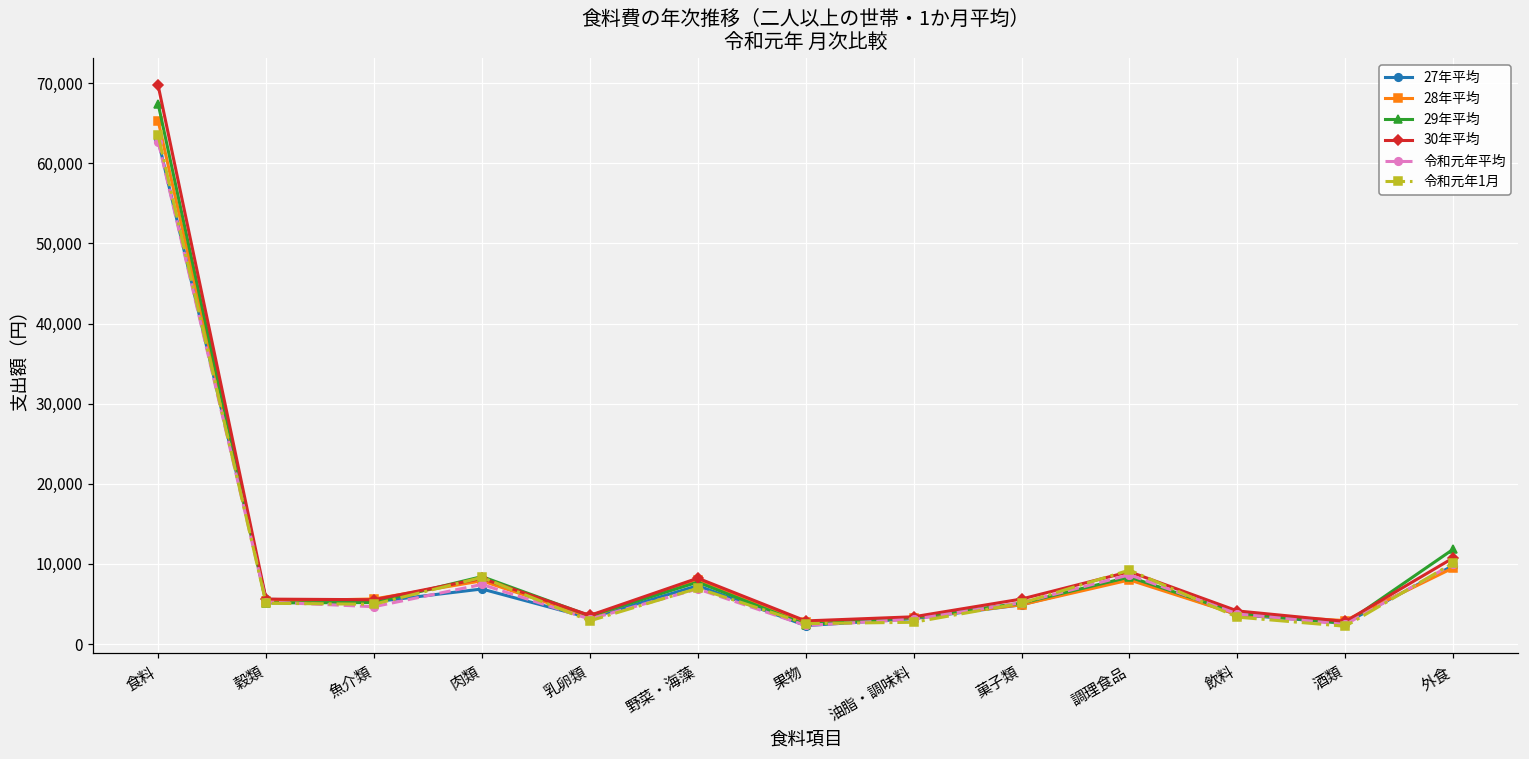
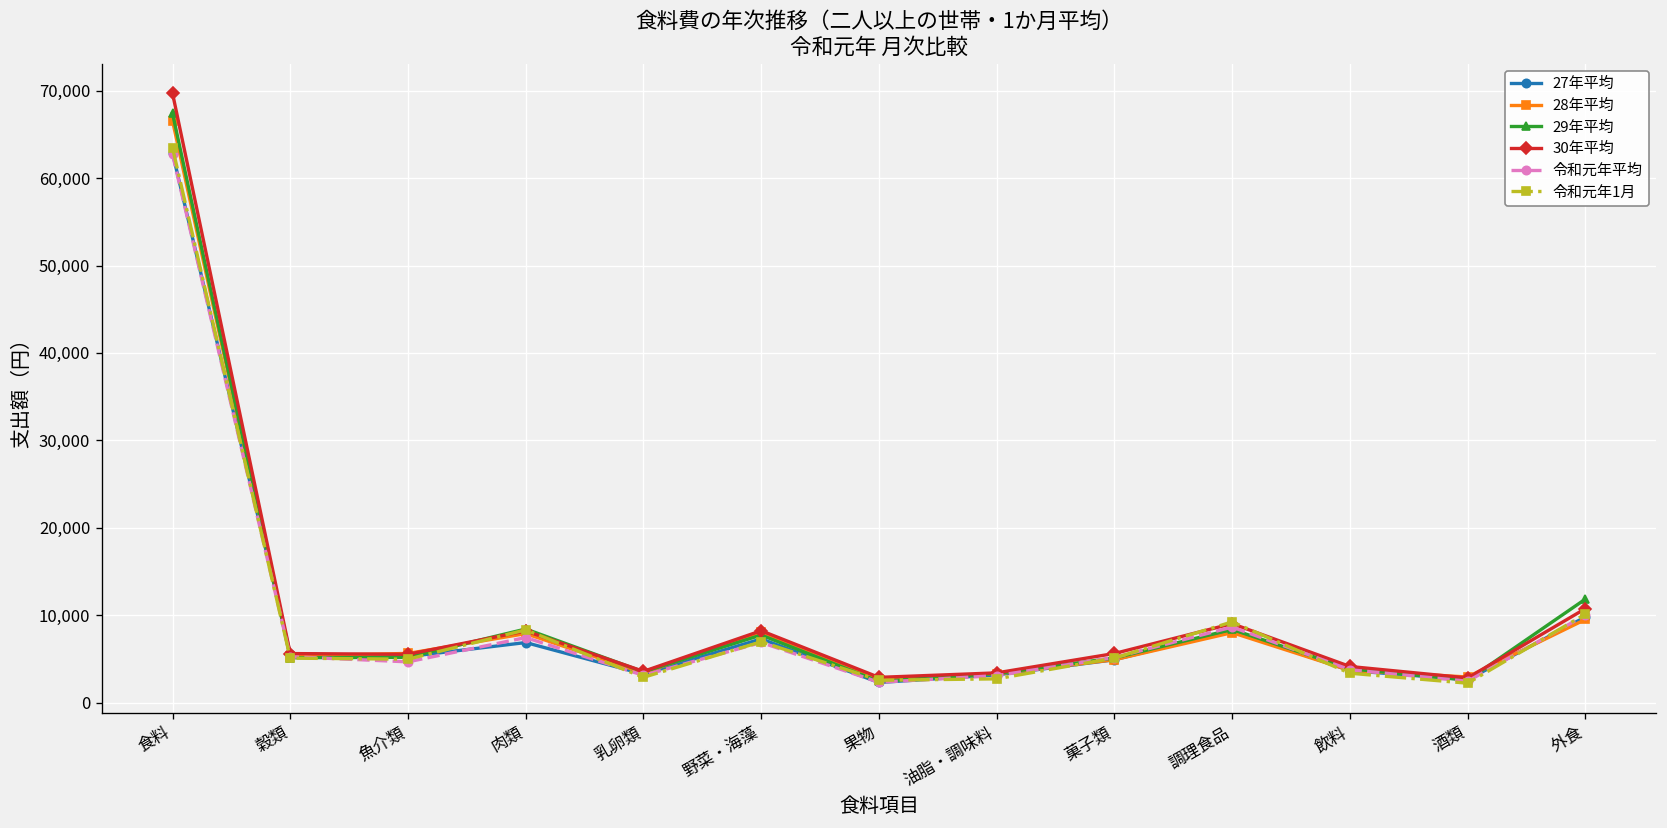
28年平均, 食料: 65,000 -> 67,000
